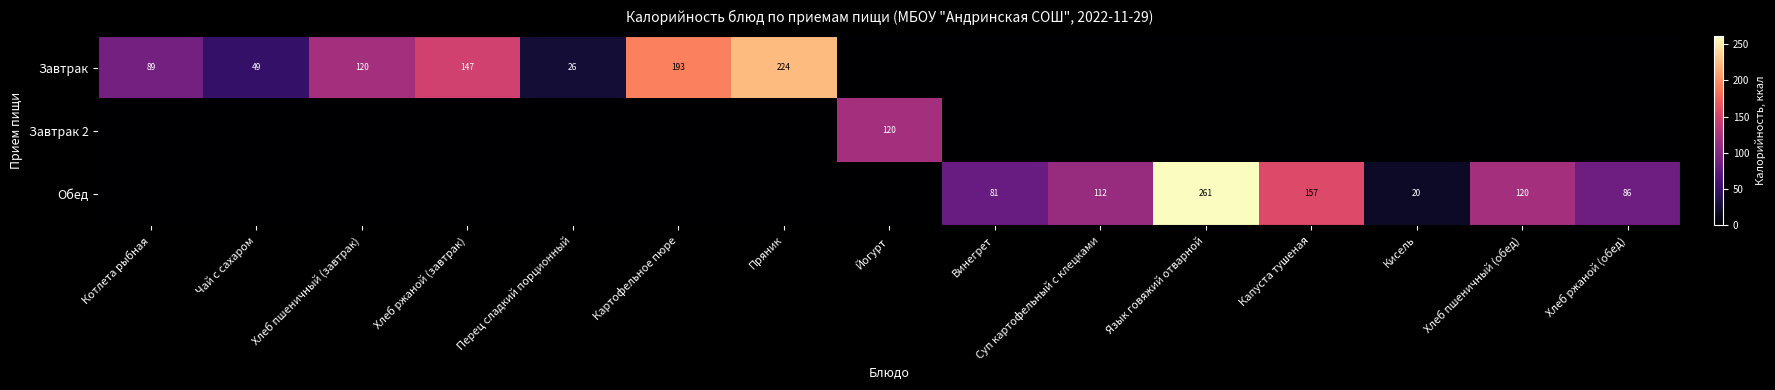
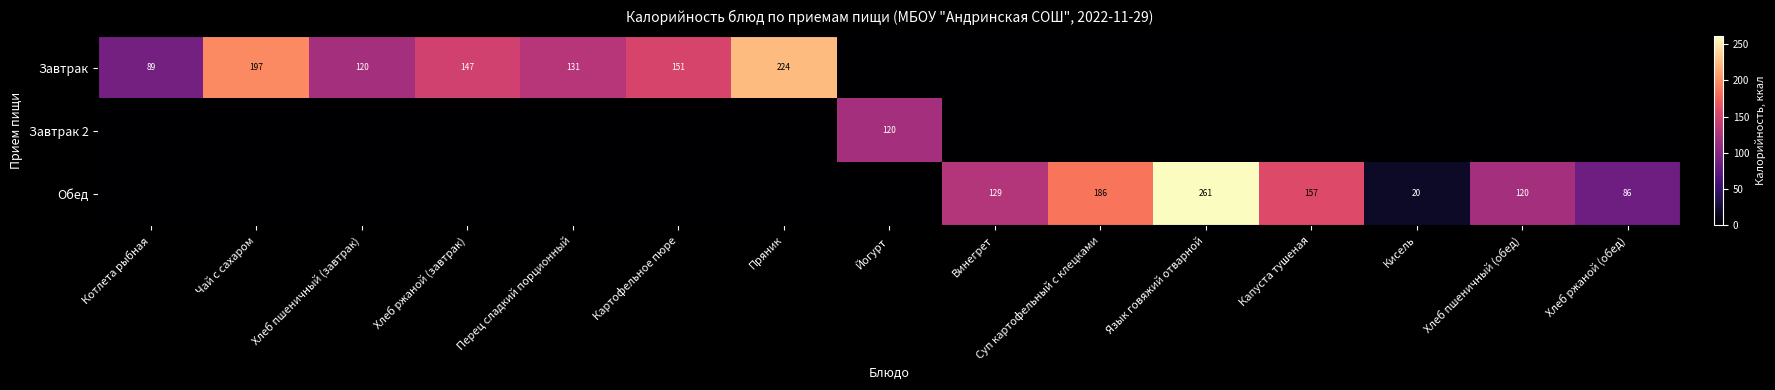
Завтрак, Чай с сахаром: 49 -> 197
Завтрак, Перец сладкий порционный: 26 -> 131
Завтрак, Картофельное пюре: 193 -> 151
Обед, Винегрет: 81 -> 129
Обед, Суп картофельный с клецками: 112 -> 186
